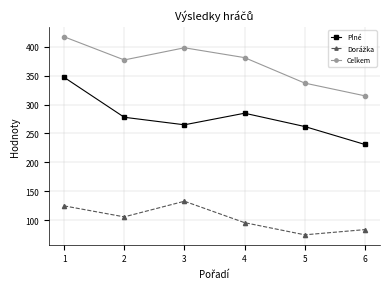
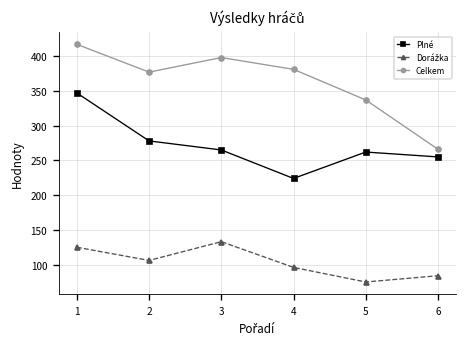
Plné, 4: 290 -> 220
Plné, 6: 230 -> 260
Celkem, 6: 320 -> 270
